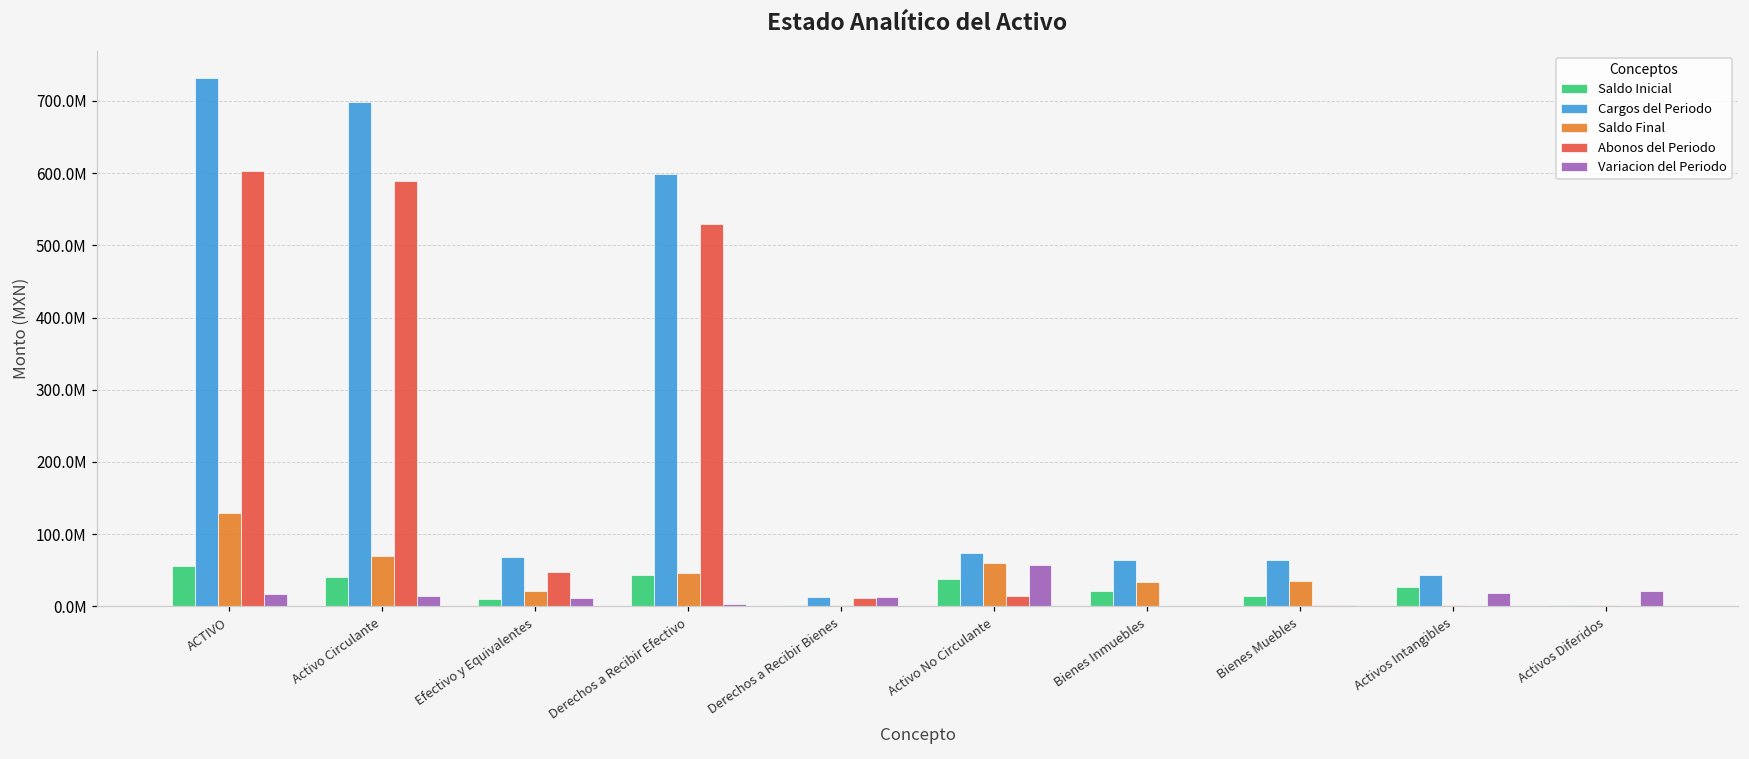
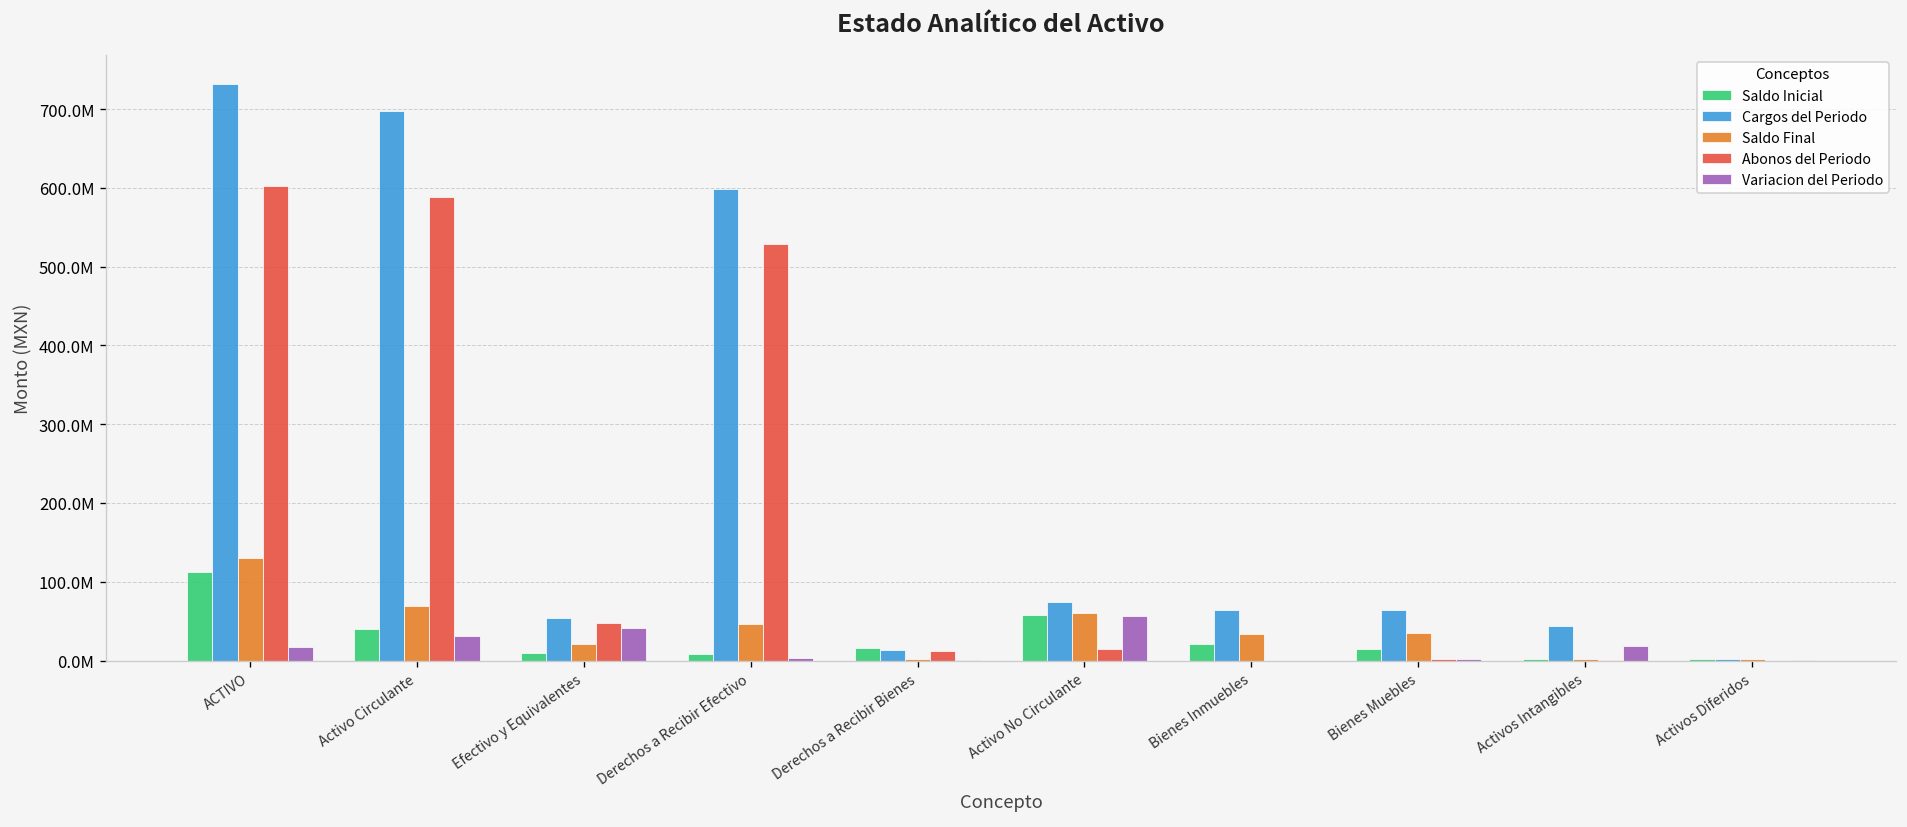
Saldo Inicial, ACTIVO: 60000000 -> 110000000
Variacion del Periodo, Activo Circulante: 10000000 -> 30000000
Cargos del Periodo, Efectivo y Equivalentes: 70000000 -> 50000000
Variacion del Periodo, Efectivo y Equivalentes: 10000000 -> 40000000
Saldo Inicial, Derechos a Recibir Efectivo: 40000000 -> 10000000
Saldo Inicial, Derechos a Recibir Bienes: 0 -> 20000000
Variacion del Periodo, Derechos a Recibir Bienes: 10000000 -> 0
Saldo Inicial, Activo No Circulante: 40000000 -> 60000000
Saldo Inicial, Activos Intangibles: 30000000 -> 0
Variacion del Periodo, Activos Diferidos: 20000000 -> 0
